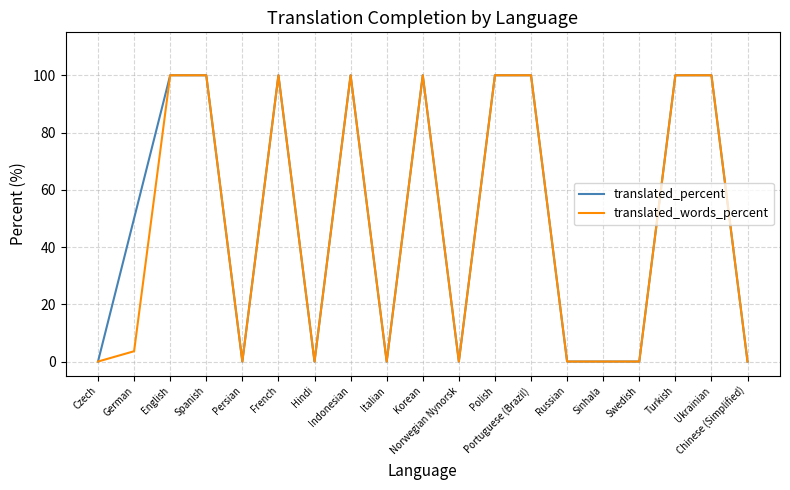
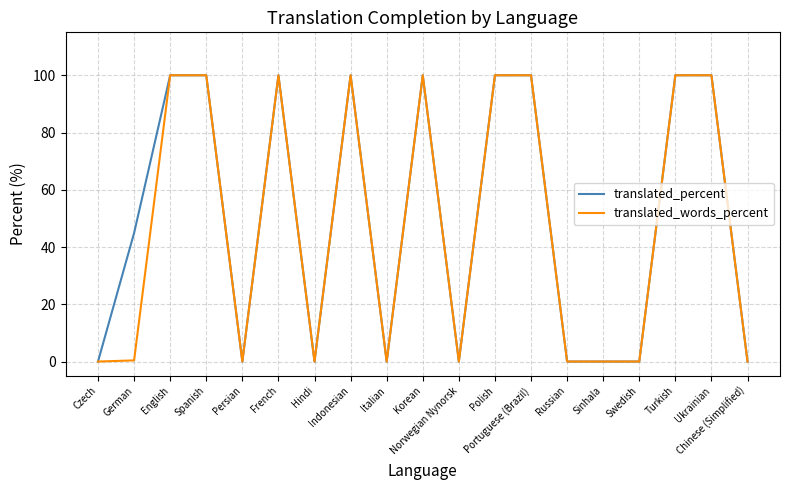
translated_percent, German: 50 -> 45
translated_words_percent, German: 4 -> 0
